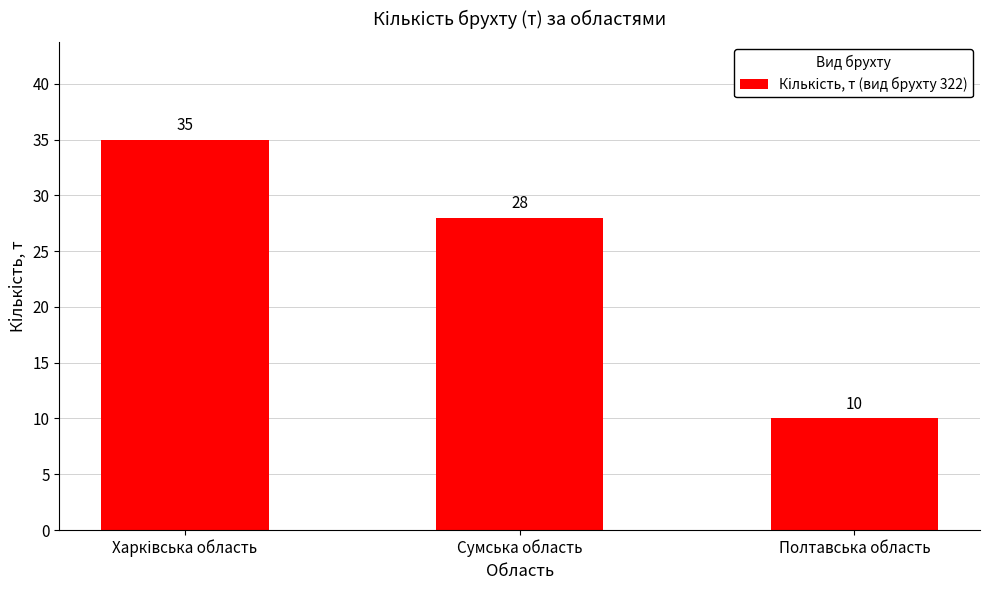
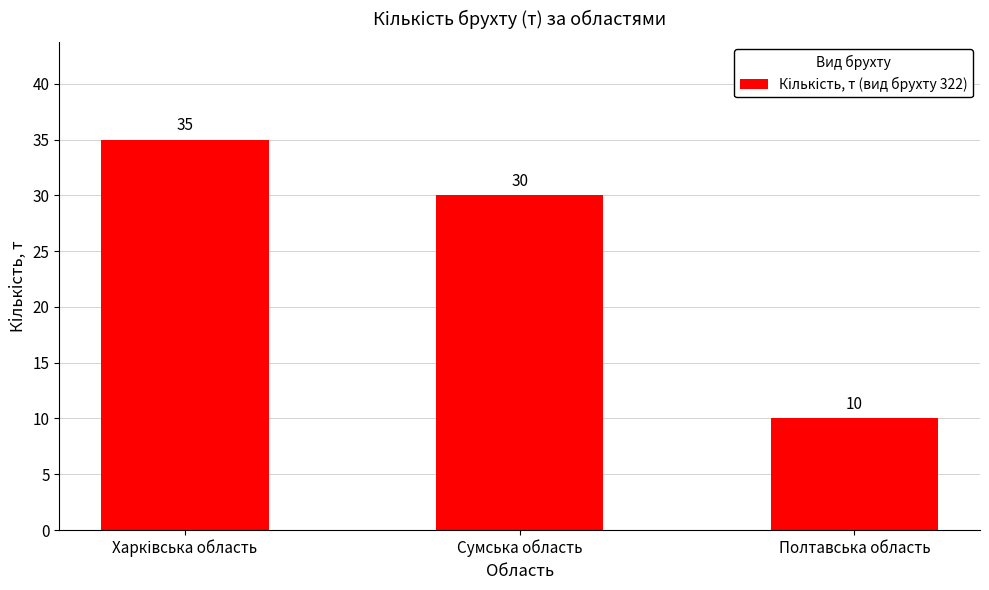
Сумська область: 28 -> 30
